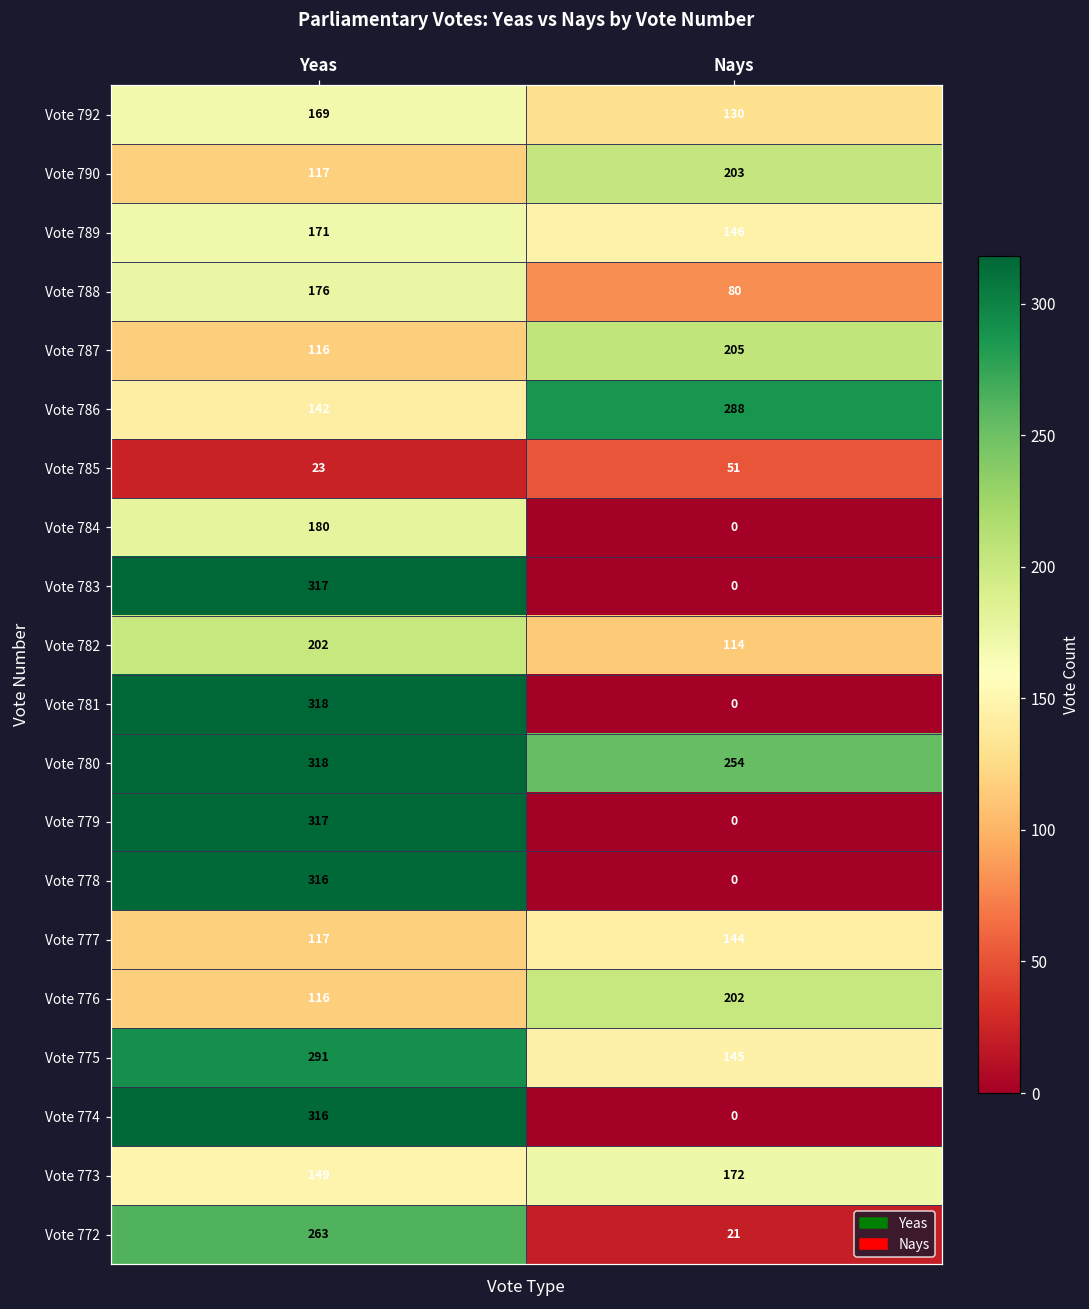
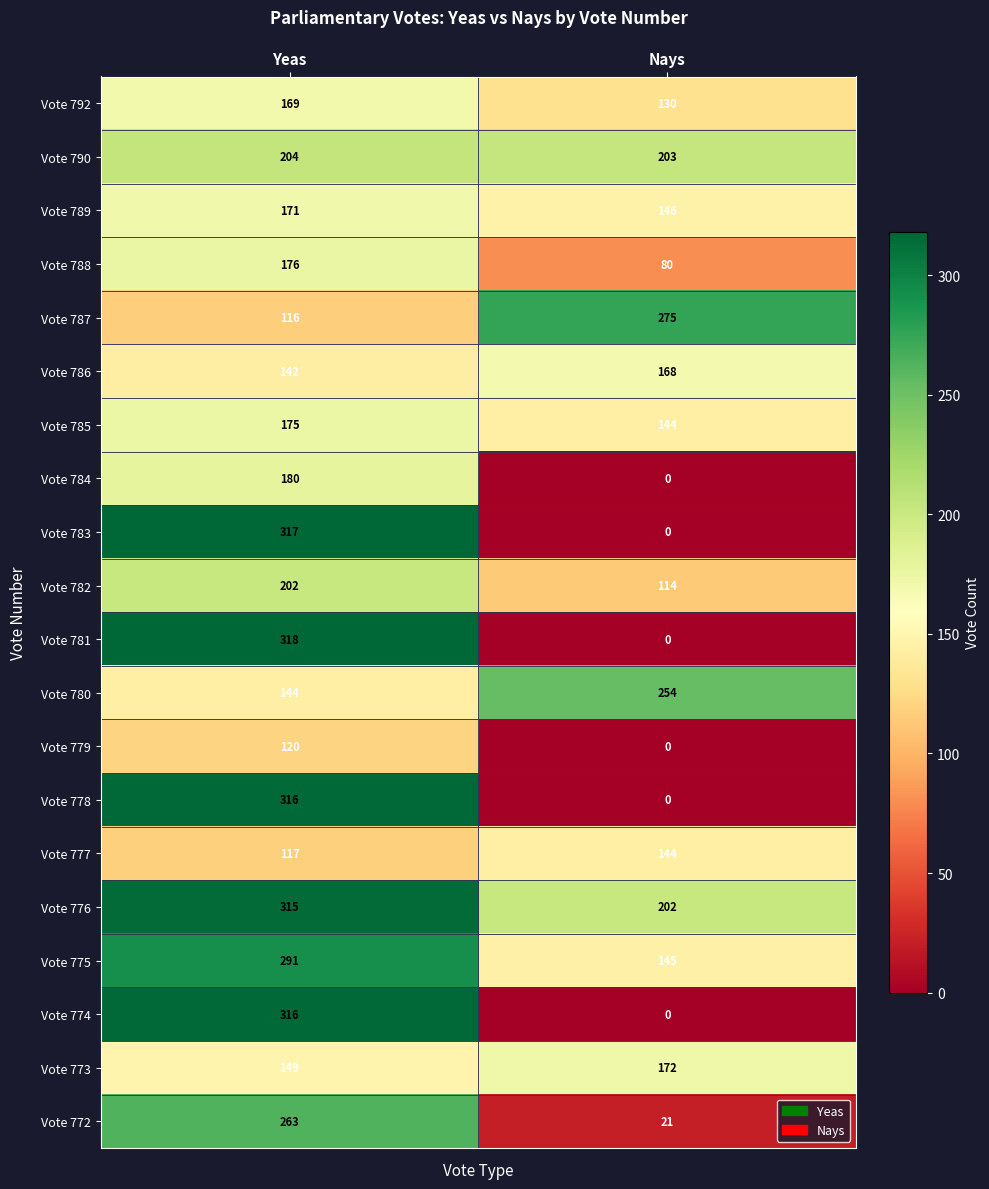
Vote 790, Yeas: 117 -> 204
Vote 787, Nays: 205 -> 275
Vote 786, Nays: 288 -> 168
Vote 785, Yeas: 23 -> 175
Vote 785, Nays: 51 -> 144
Vote 780, Yeas: 318 -> 144
Vote 779, Yeas: 317 -> 120
Vote 776, Yeas: 116 -> 315
